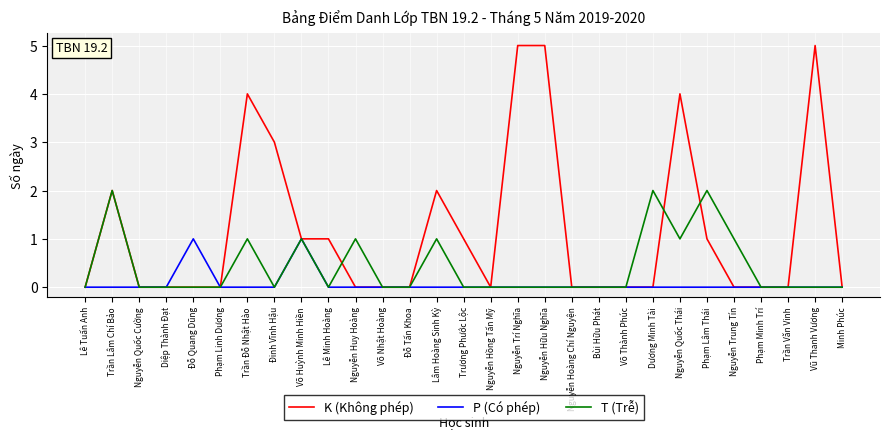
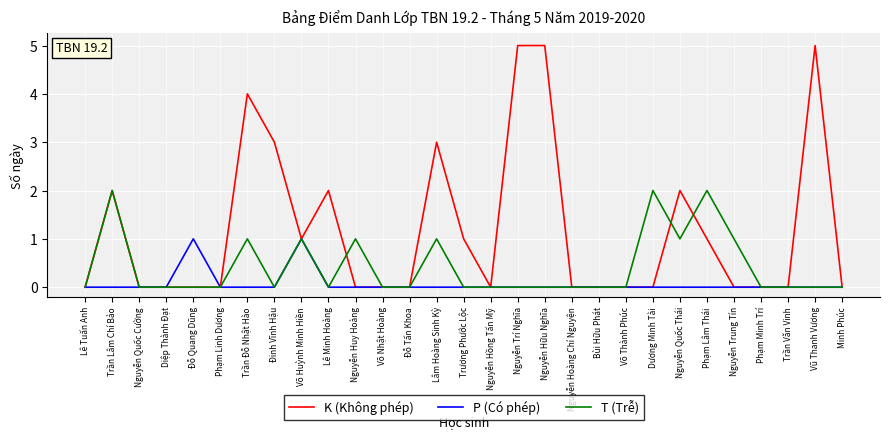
K (Không phép), Lê Minh Hoàng: 1 -> 2
K (Không phép), Lâm Hoàng Sinh Kỳ: 2 -> 3
K (Không phép), Nguyễn Quốc Thái: 4 -> 2
